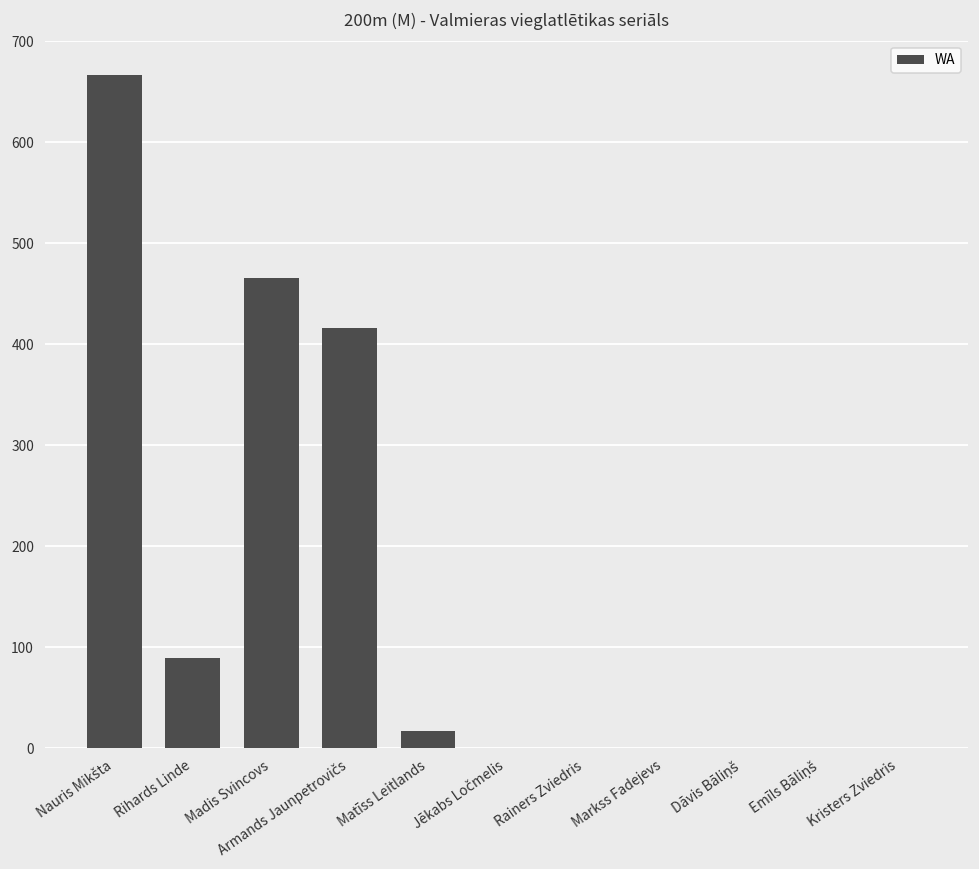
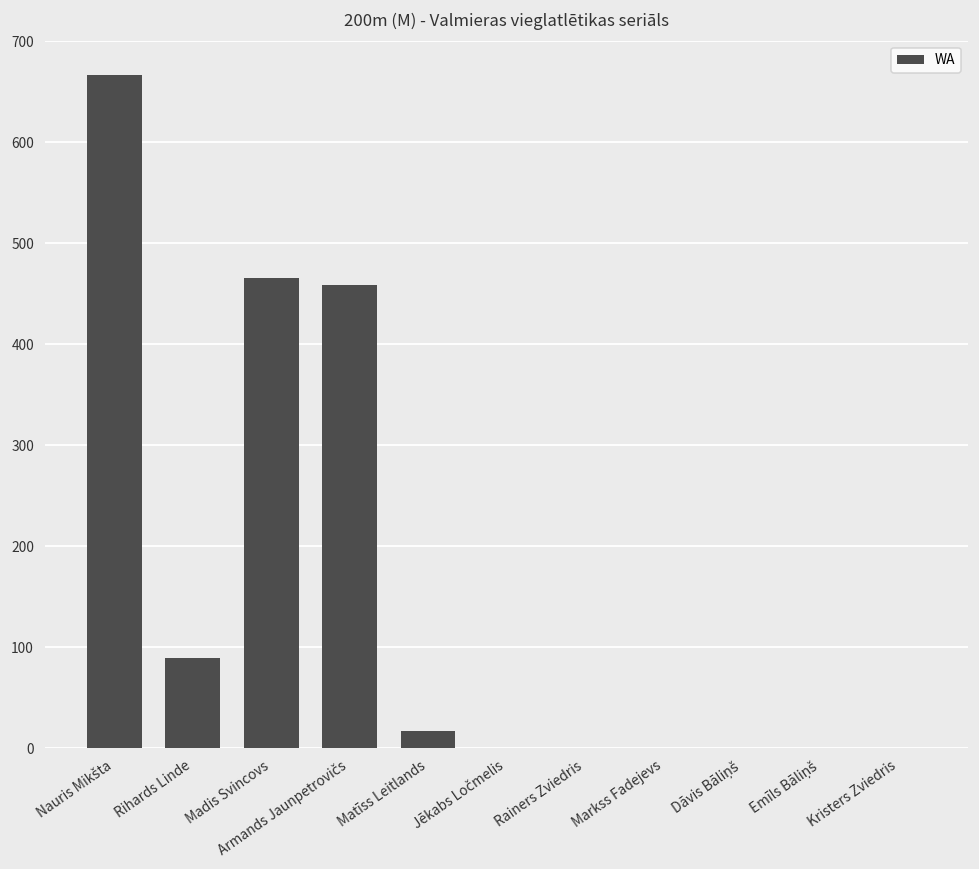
Armands Jaunpetrovičs: 420 -> 460
